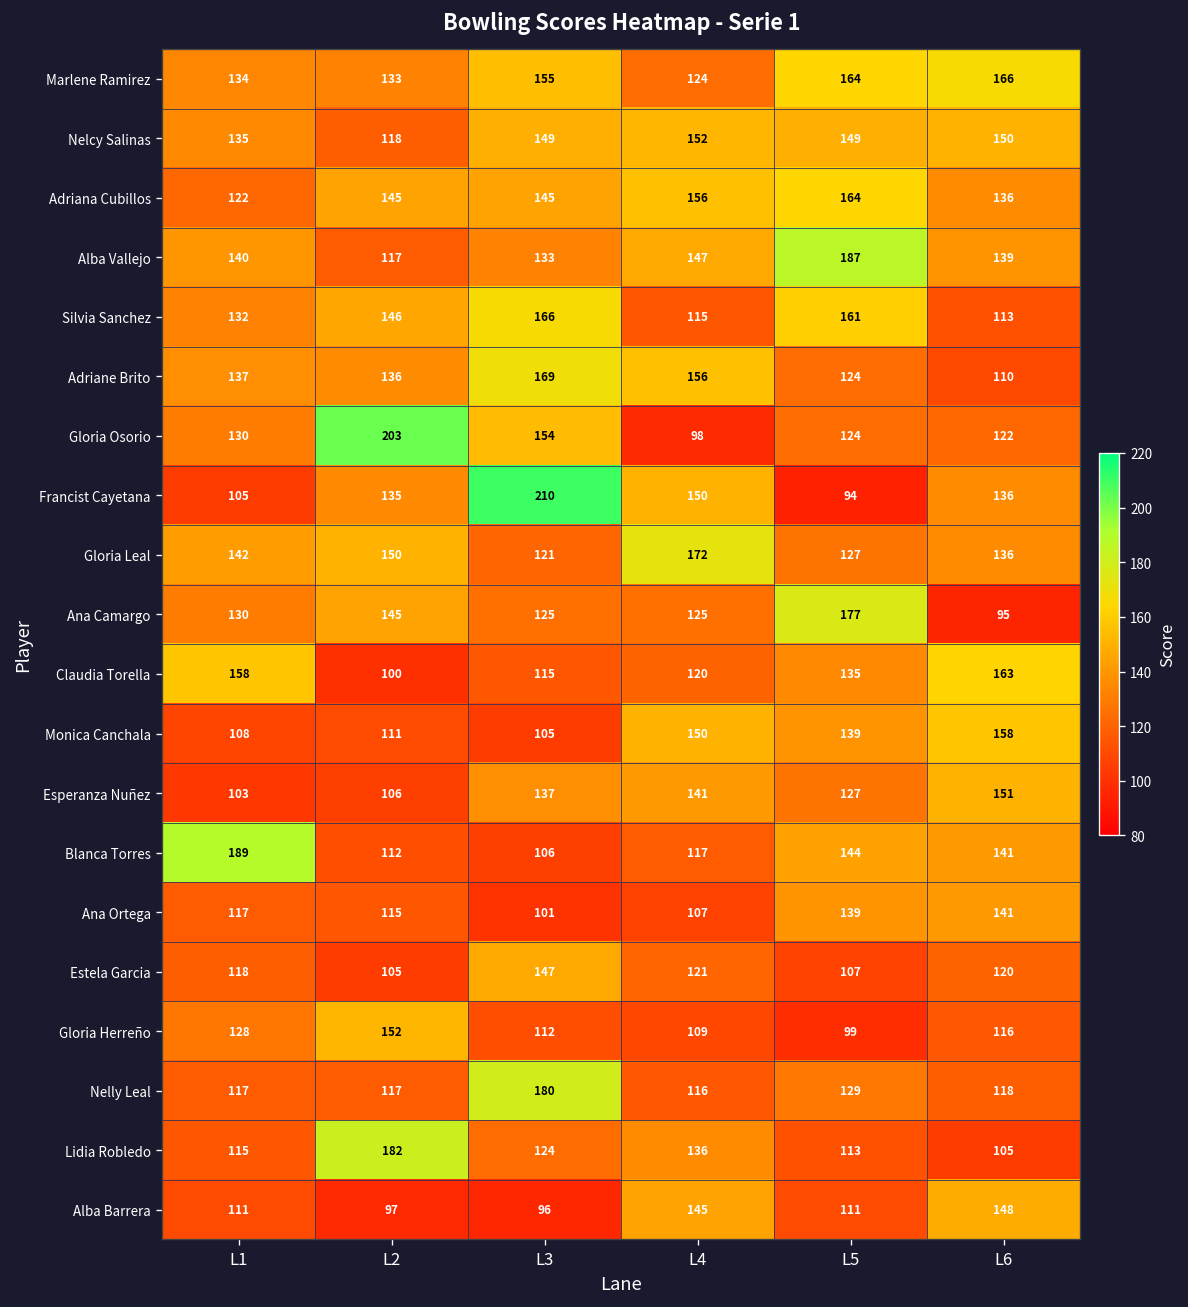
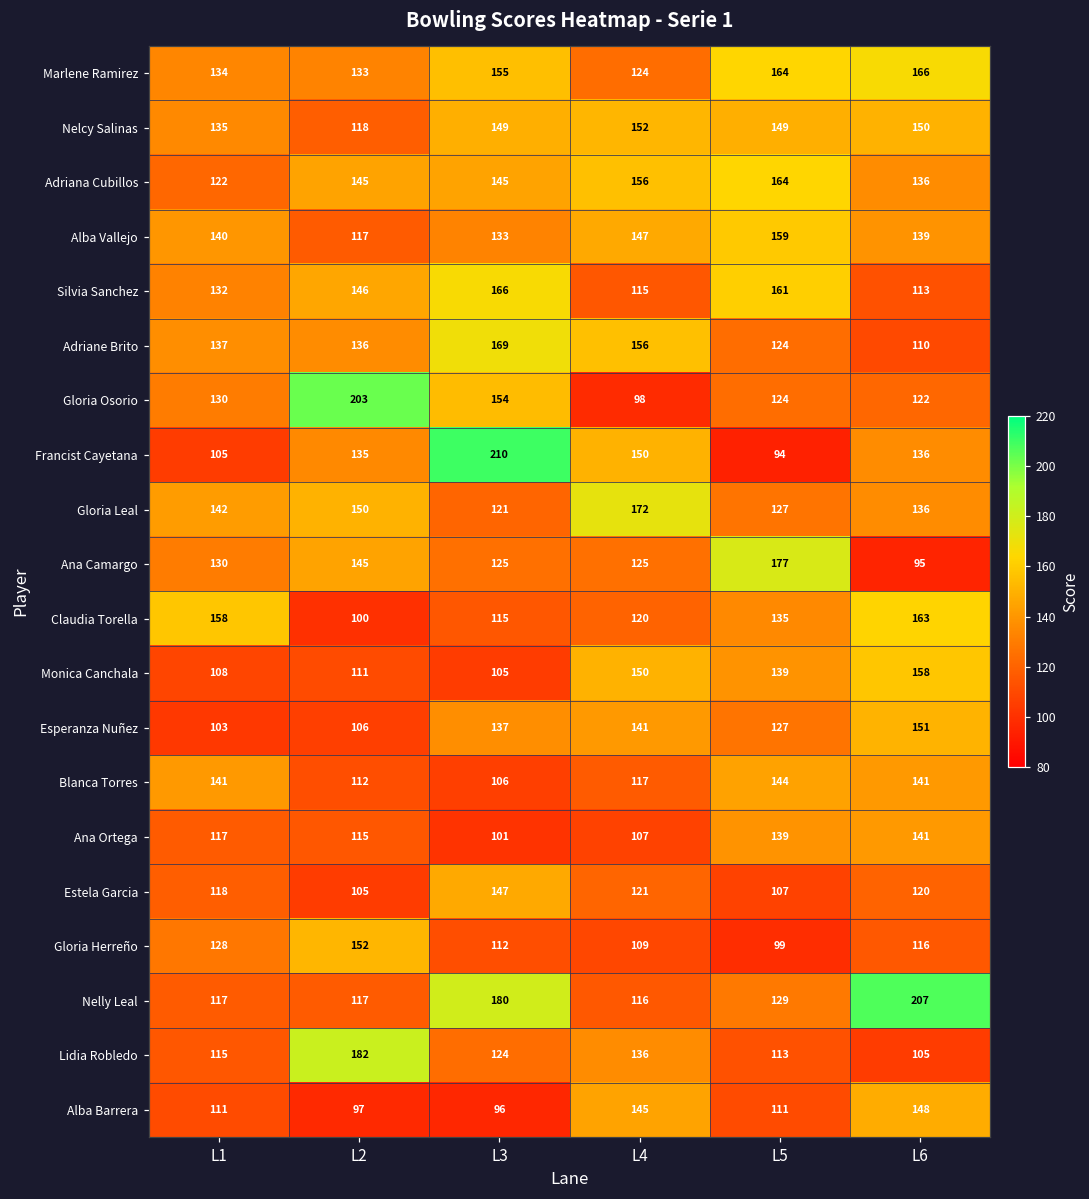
Alba Vallejo, L5: 187 -> 159
Blanca Torres, L1: 189 -> 141
Nelly Leal, L6: 118 -> 207
